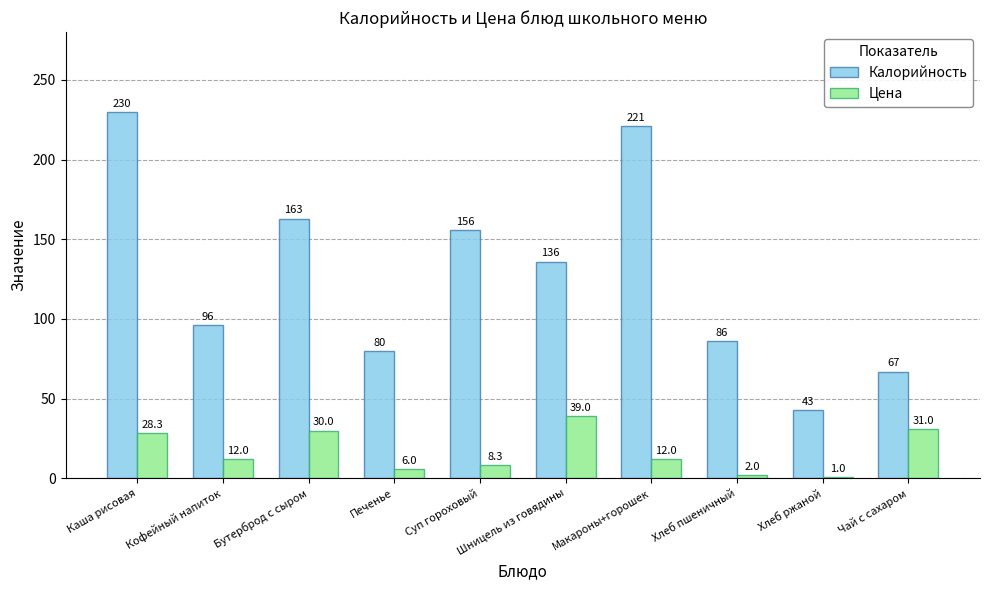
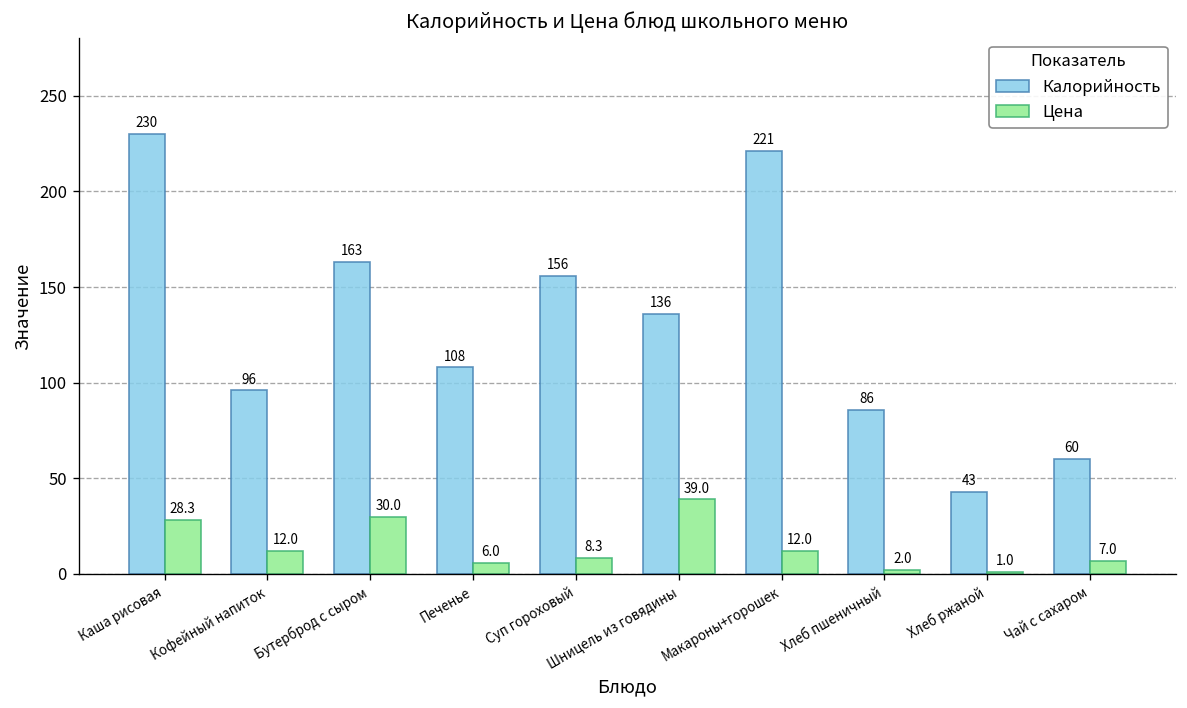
Калорийность, Печенье: 80 -> 108
Калорийность, Чай с сахаром: 67 -> 60
Цена, Чай с сахаром: 31.0 -> 7.0
